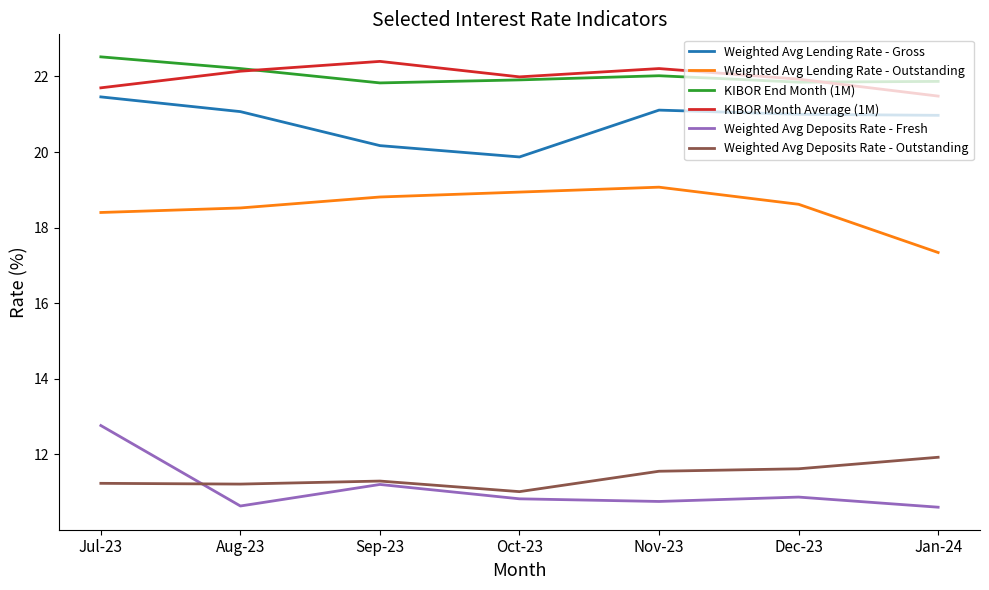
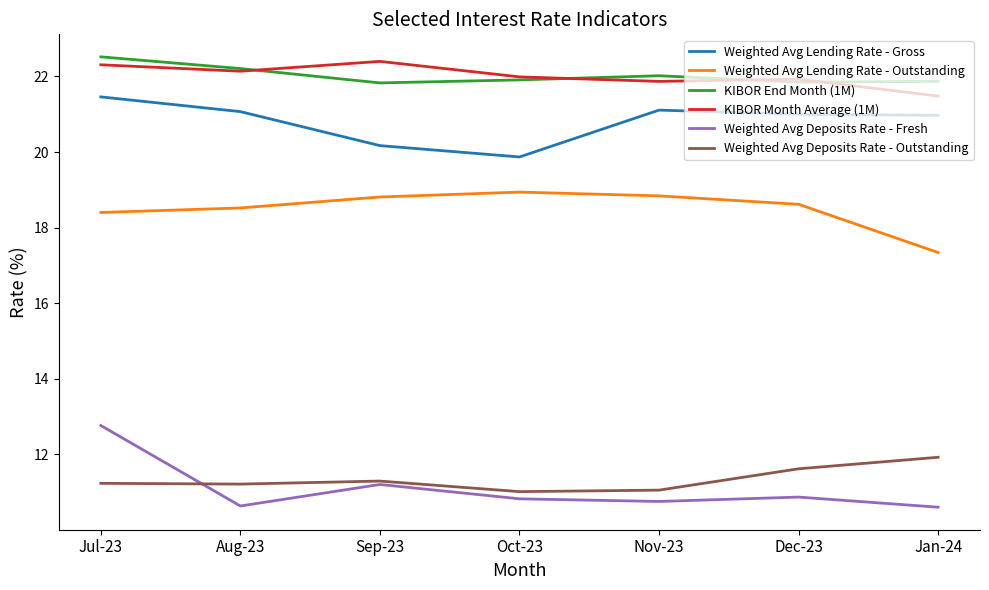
KIBOR Month Average (1M), Jul-23: 21.7 -> 22.3
Weighted Avg Lending Rate - Outstanding, Nov-23: 19.1 -> 18.8
KIBOR Month Average (1M), Nov-23: 22.2 -> 21.9
Weighted Avg Deposits Rate - Outstanding, Nov-23: 11.6 -> 11.1
